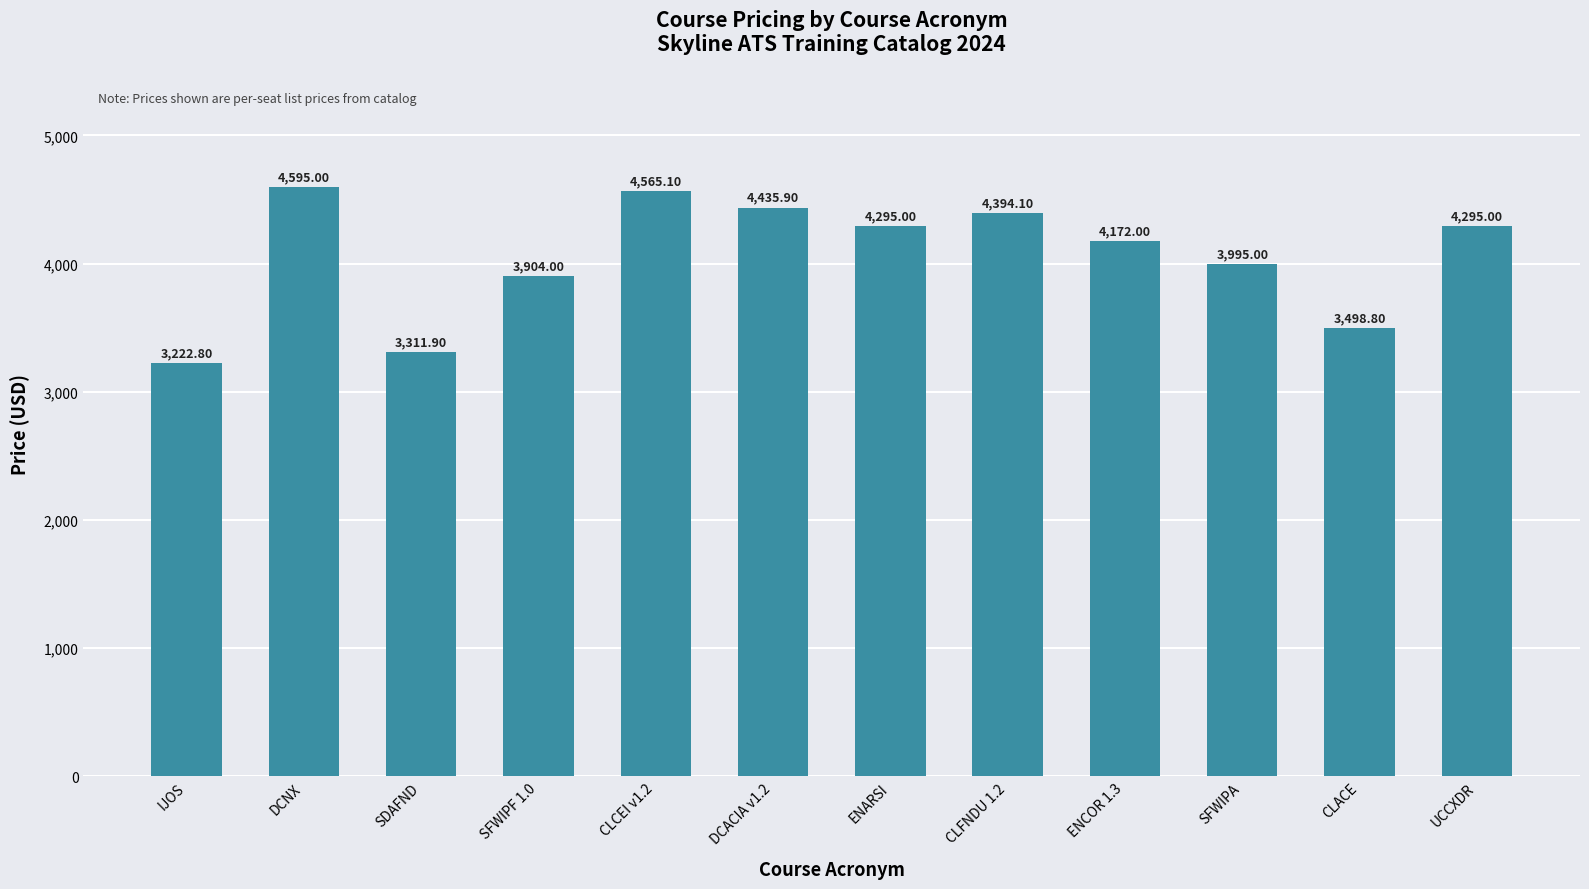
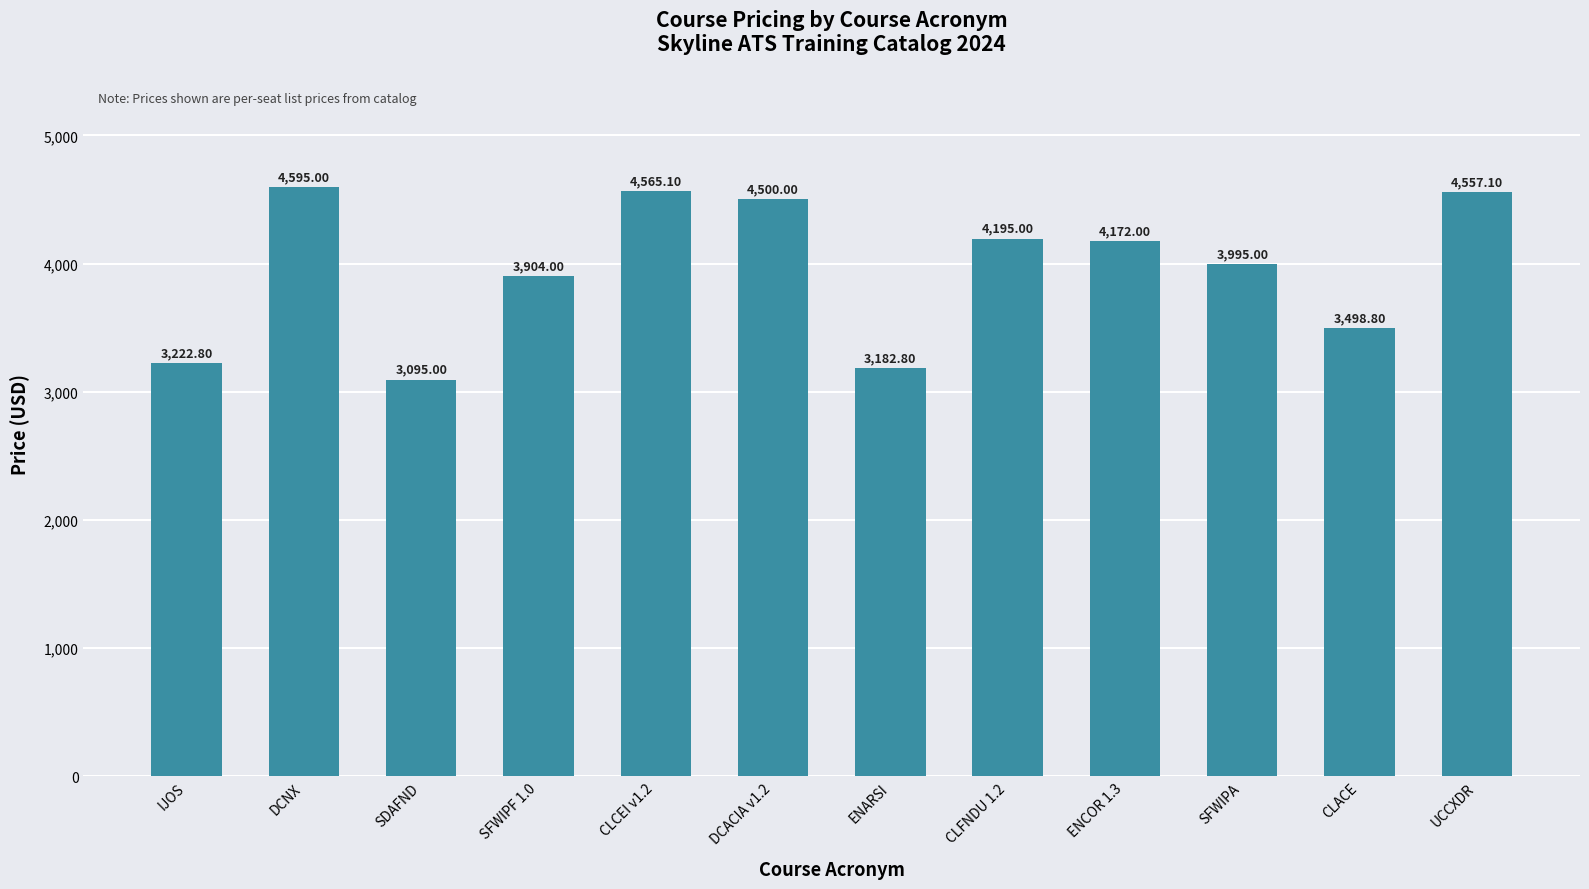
SDAFND: 3,311.90 -> 3,095.00
DCACIA v1.2: 4,435.90 -> 4,500.00
ENARSI: 4,295.00 -> 3,182.80
CLFNDU 1.2: 4,394.10 -> 4,195.00
UCCXDR: 4,295.00 -> 4,557.10
